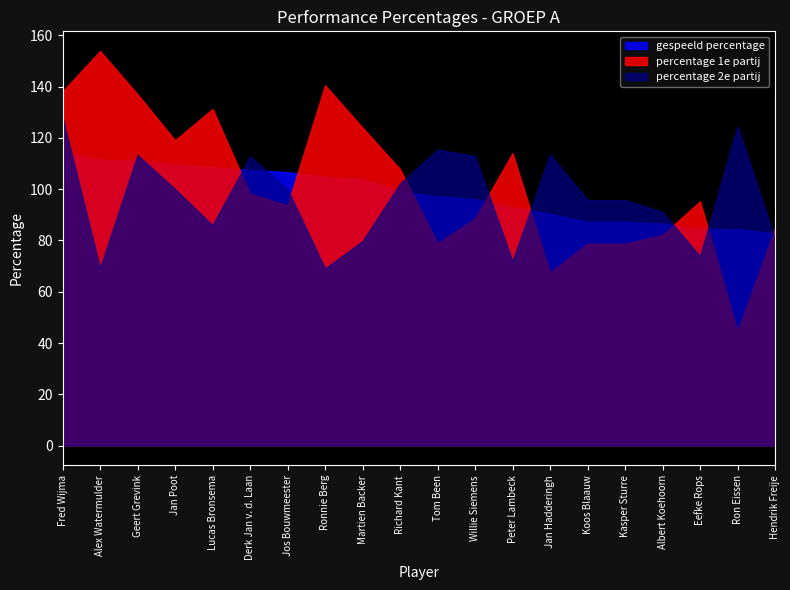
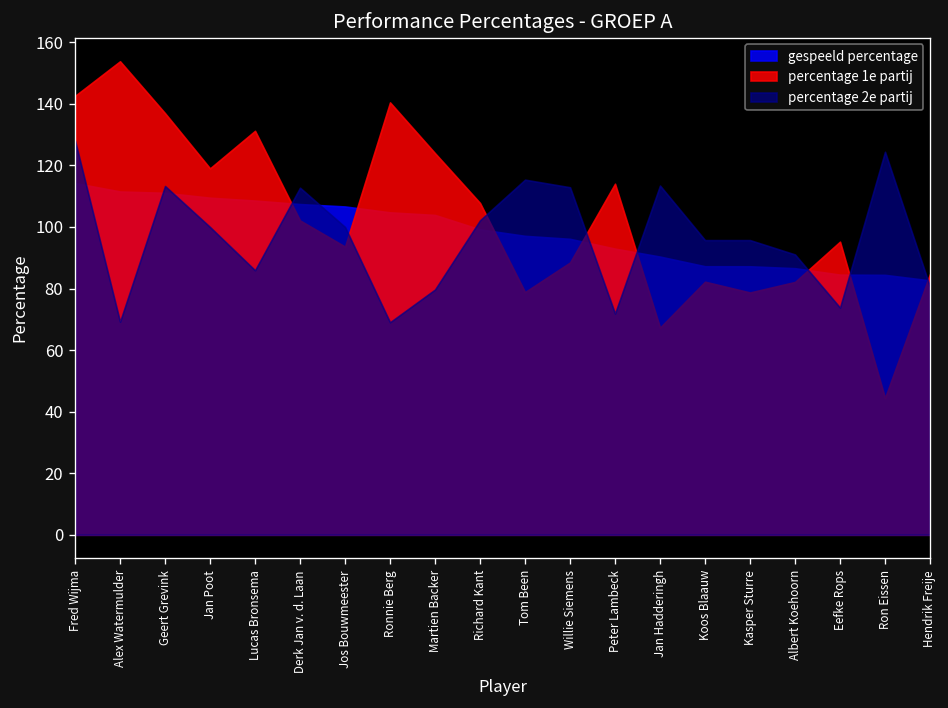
percentage 1e partij, Fred Wijma: 138 -> 143
percentage 1e partij, Derk Jan v. d. Laan: 98 -> 102
percentage 1e partij, Koos Blaauw: 79 -> 82
